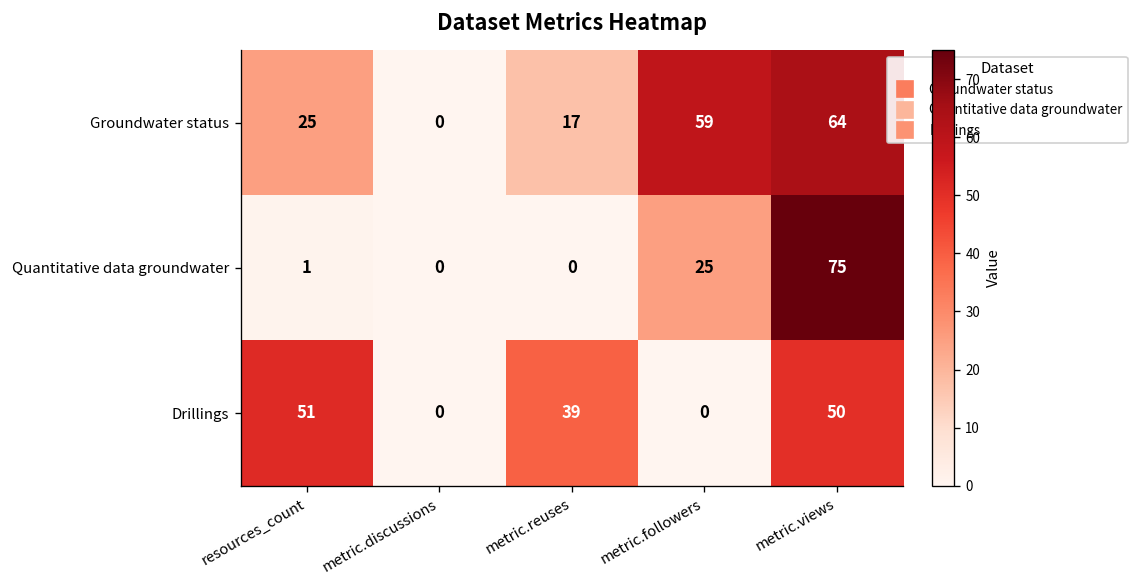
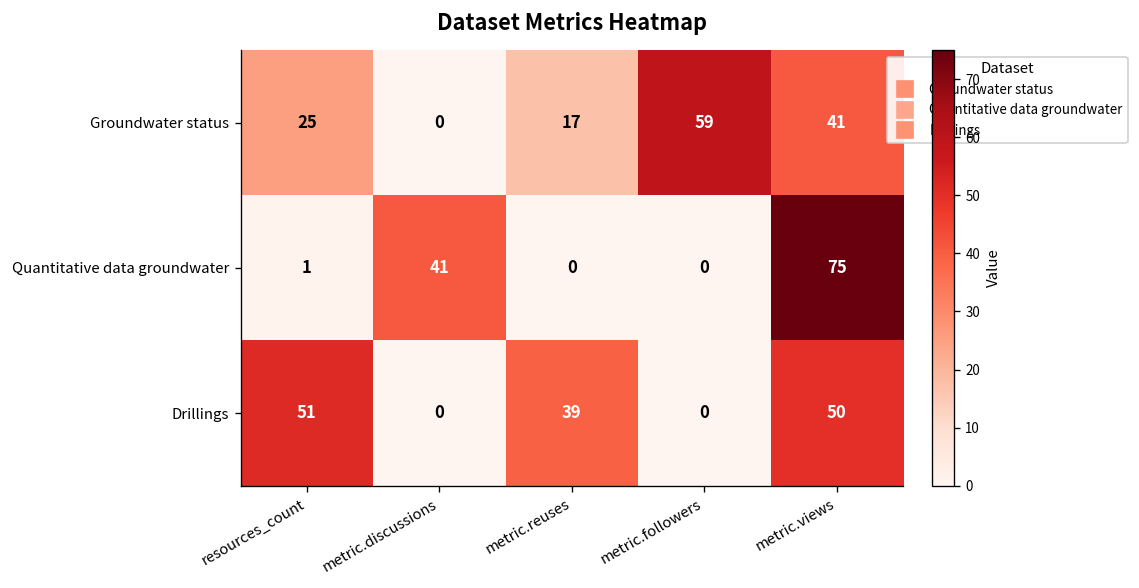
Groundwater status, metric.views: 64 -> 41
Quantitative data groundwater, metric.discussions: 0 -> 41
Quantitative data groundwater, metric.followers: 25 -> 0
